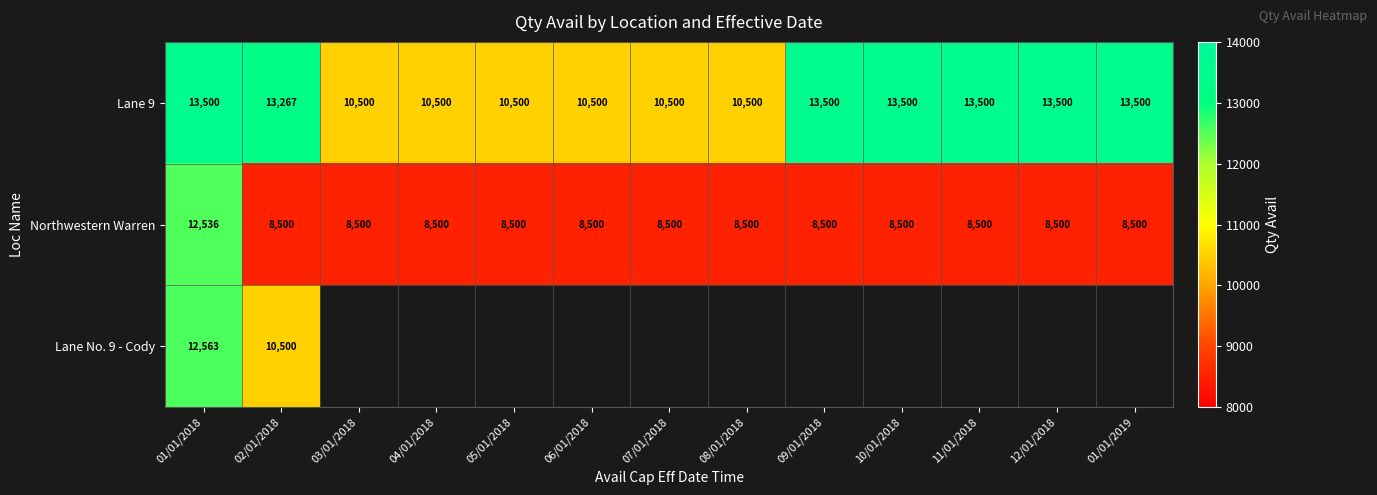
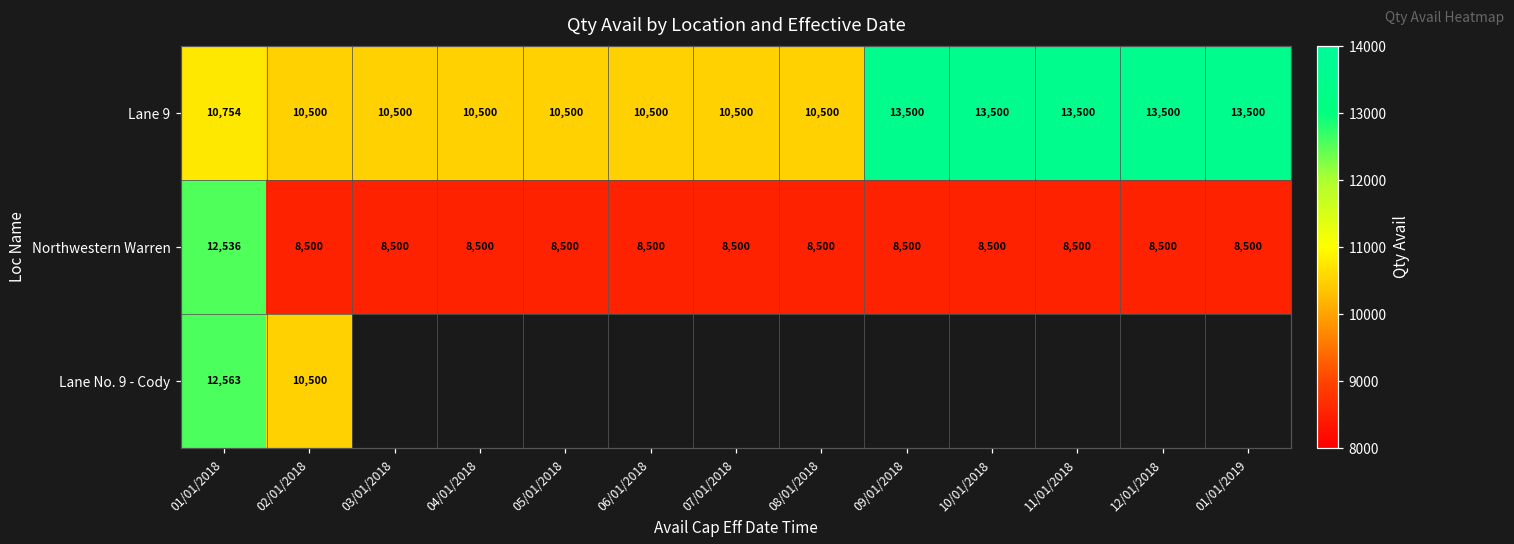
Lane 9, 01/01/2018: 13,500 -> 10,754
Lane 9, 02/01/2018: 13,267 -> 10,500
